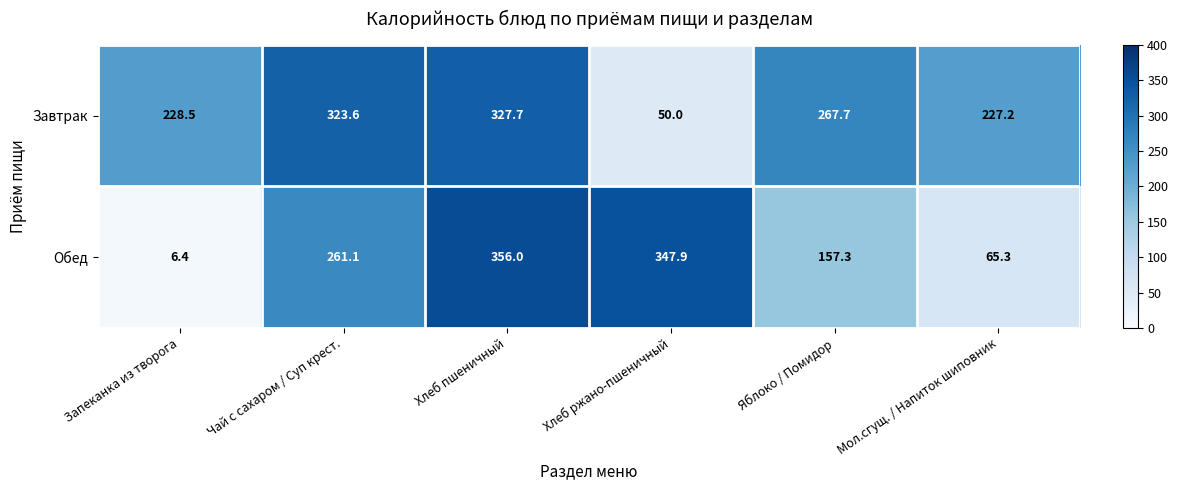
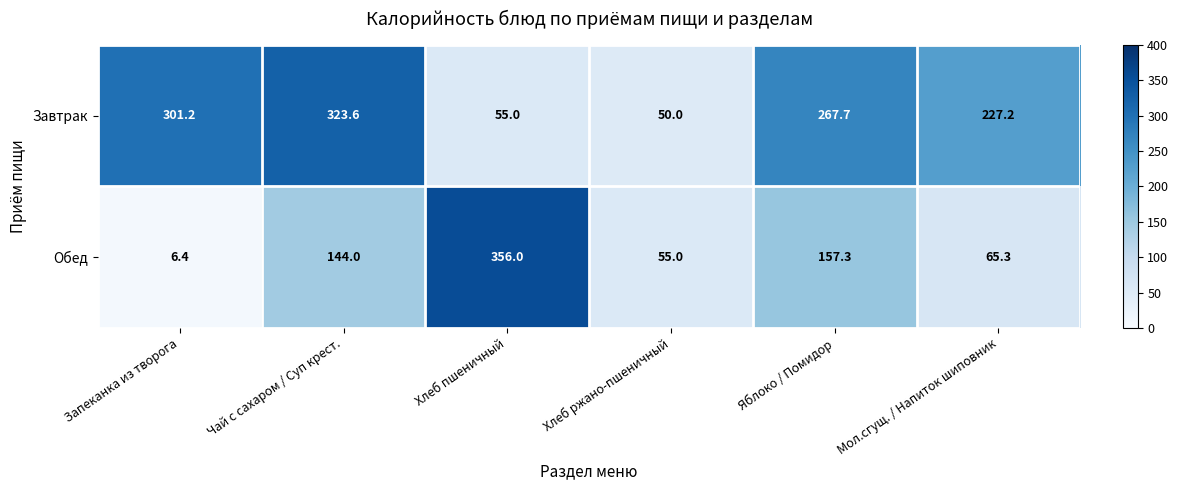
Завтрак, Запеканка из творога: 228.5 -> 301.2
Завтрак, Хлеб пшеничный: 327.7 -> 55.0
Обед, Чай с сахаром / Суп крест.: 261.1 -> 144.0
Обед, Хлеб ржано-пшеничный: 347.9 -> 55.0
